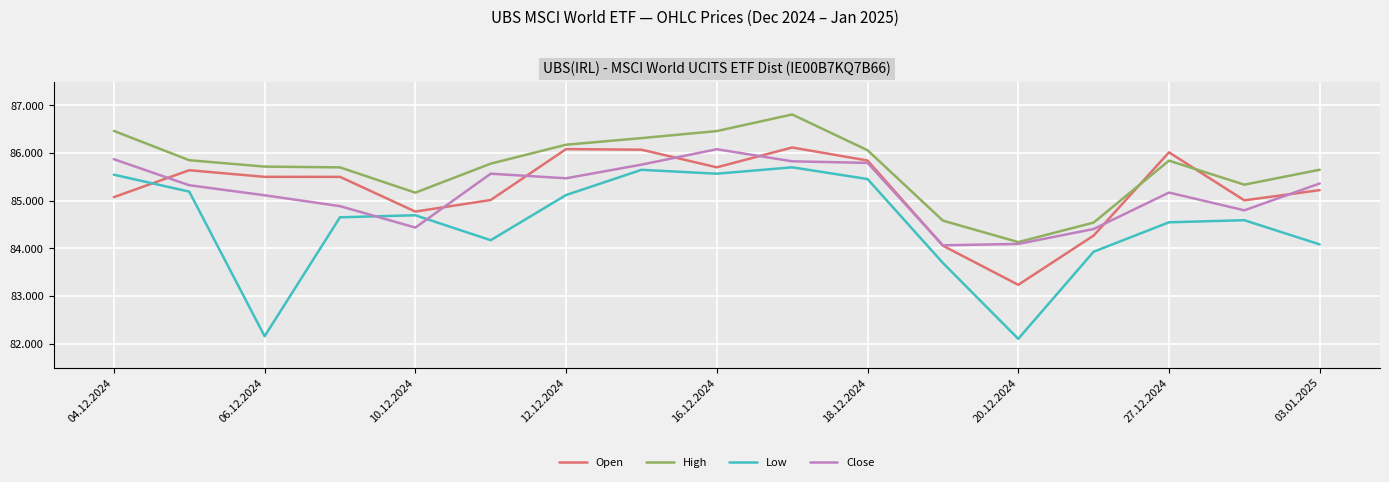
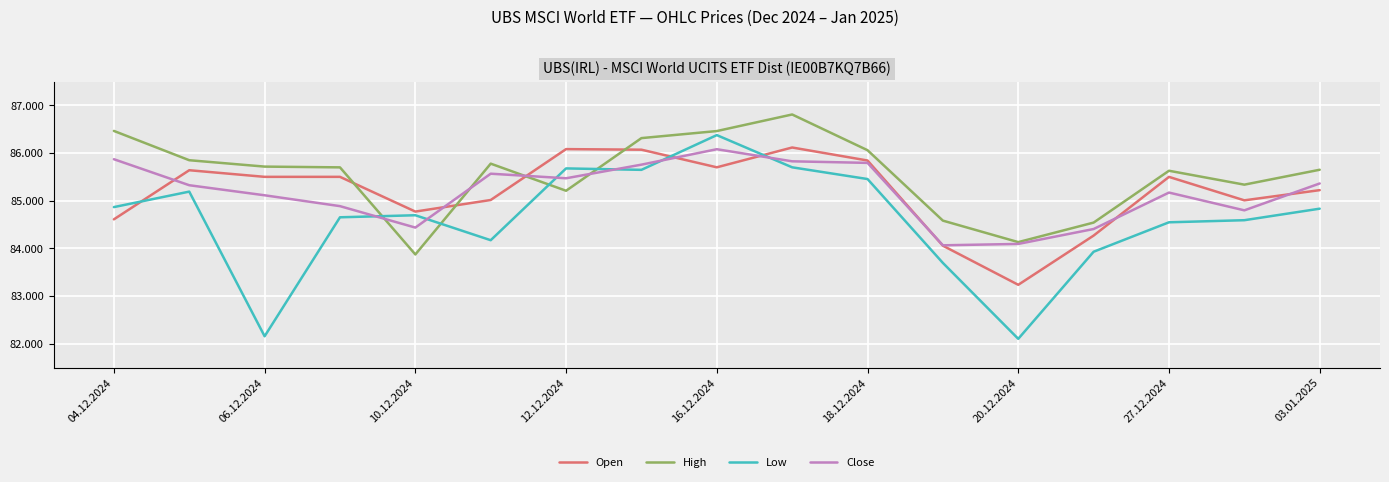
Open, 04.12.2024: 85.1 -> 84.6
Low, 04.12.2024: 85.5 -> 84.9
High, 10.12.2024: 85.2 -> 83.9
High, 12.12.2024: 86.2 -> 85.2
Low, 12.12.2024: 85.1 -> 85.7
Low, 16.12.2024: 85.6 -> 86.4
Open, 27.12.2024: 86.0 -> 85.5
High, 27.12.2024: 85.8 -> 85.6
Low, 03.01.2025: 84.1 -> 84.8
